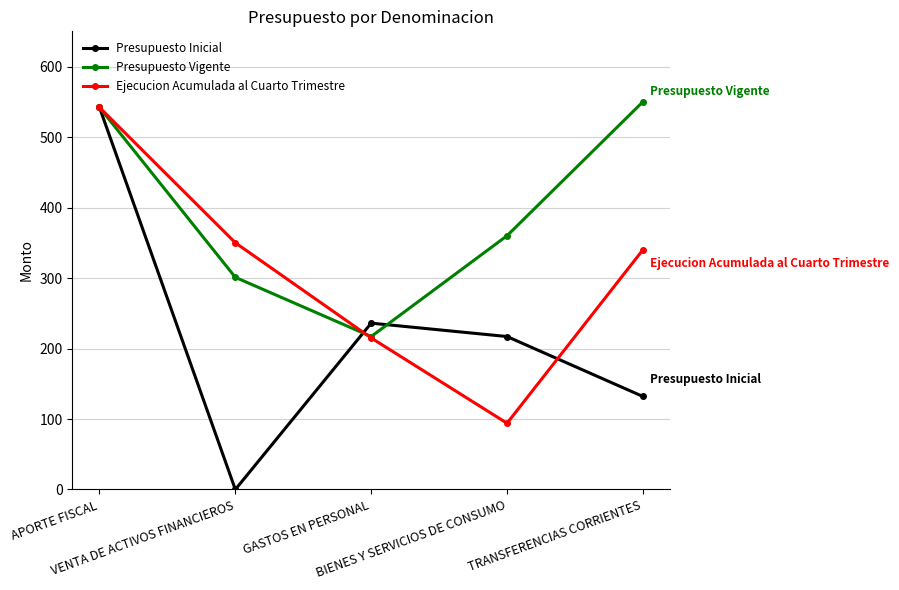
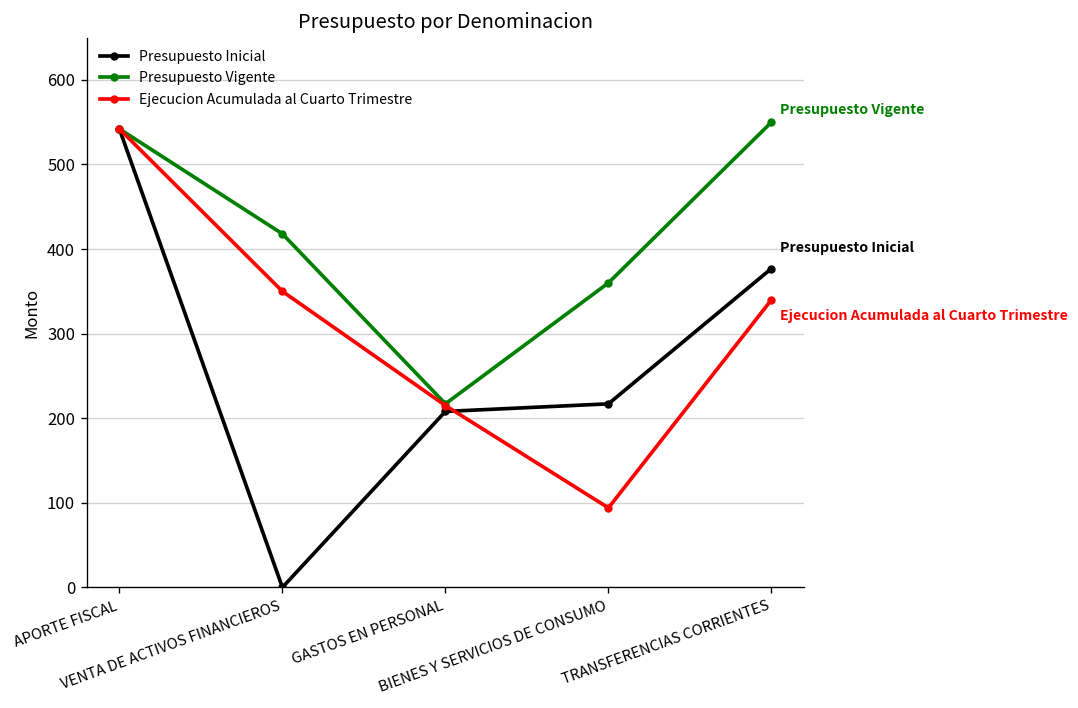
Presupuesto Vigente, VENTA DE ACTIVOS FINANCIEROS: 300 -> 420
Presupuesto Inicial, GASTOS EN PERSONAL: 240 -> 210
Presupuesto Inicial, TRANSFERENCIAS CORRIENTES: 130 -> 380
